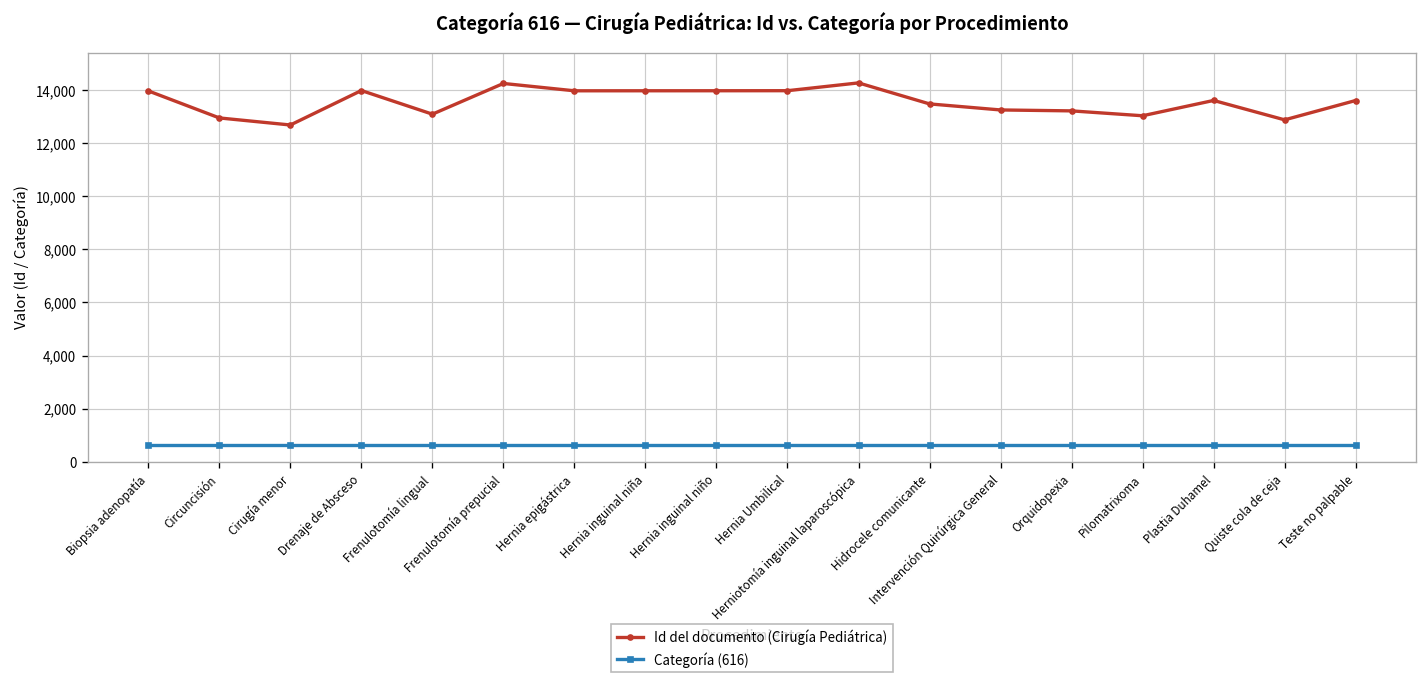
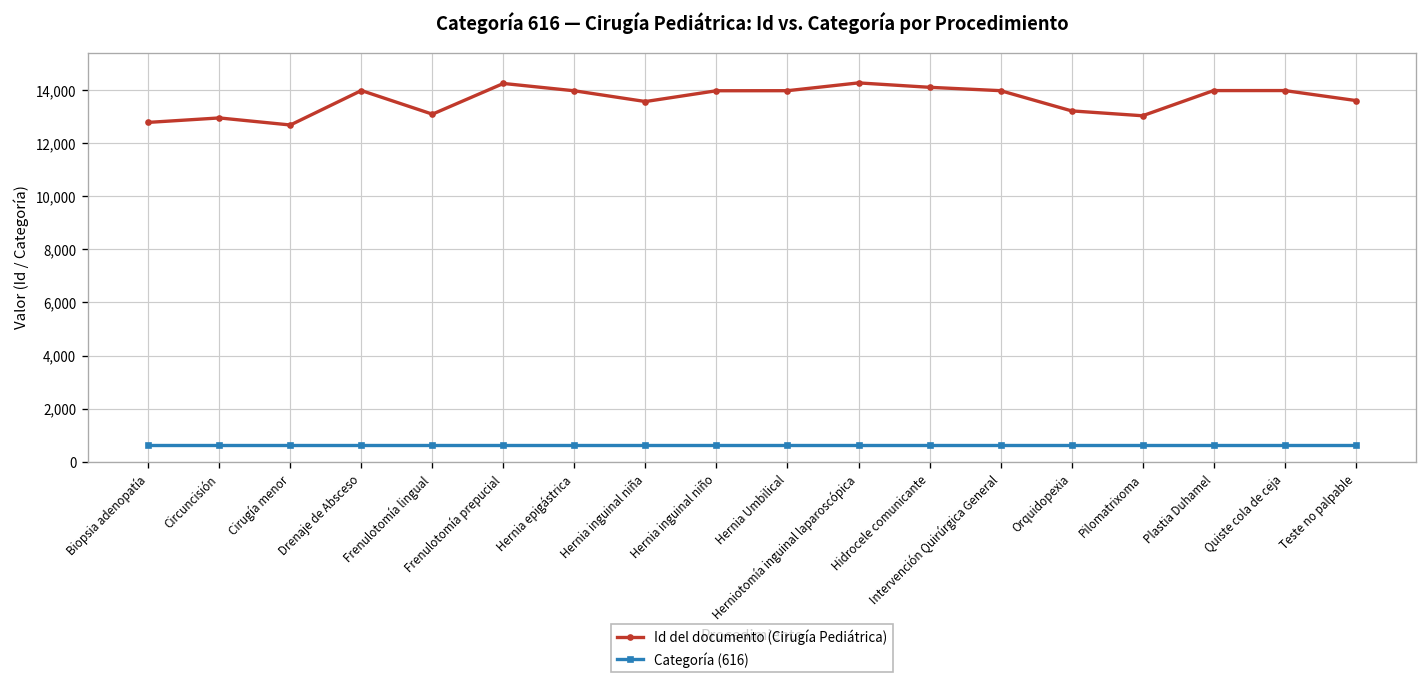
Id del documento (Cirugía Pediátrica), Biopsia adenopatía: 14,000 -> 12,800
Id del documento (Cirugía Pediátrica), Hernia inguinal niña: 14,000 -> 13,600
Id del documento (Cirugía Pediátrica), Hidrocele comunicante: 13,500 -> 14,100
Id del documento (Cirugía Pediátrica), Intervención Quirúrgica General: 13,300 -> 14,000
Id del documento (Cirugía Pediátrica), Plastia Duhamel: 13,600 -> 14,000
Id del documento (Cirugía Pediátrica), Quiste cola de ceja: 12,900 -> 14,000
